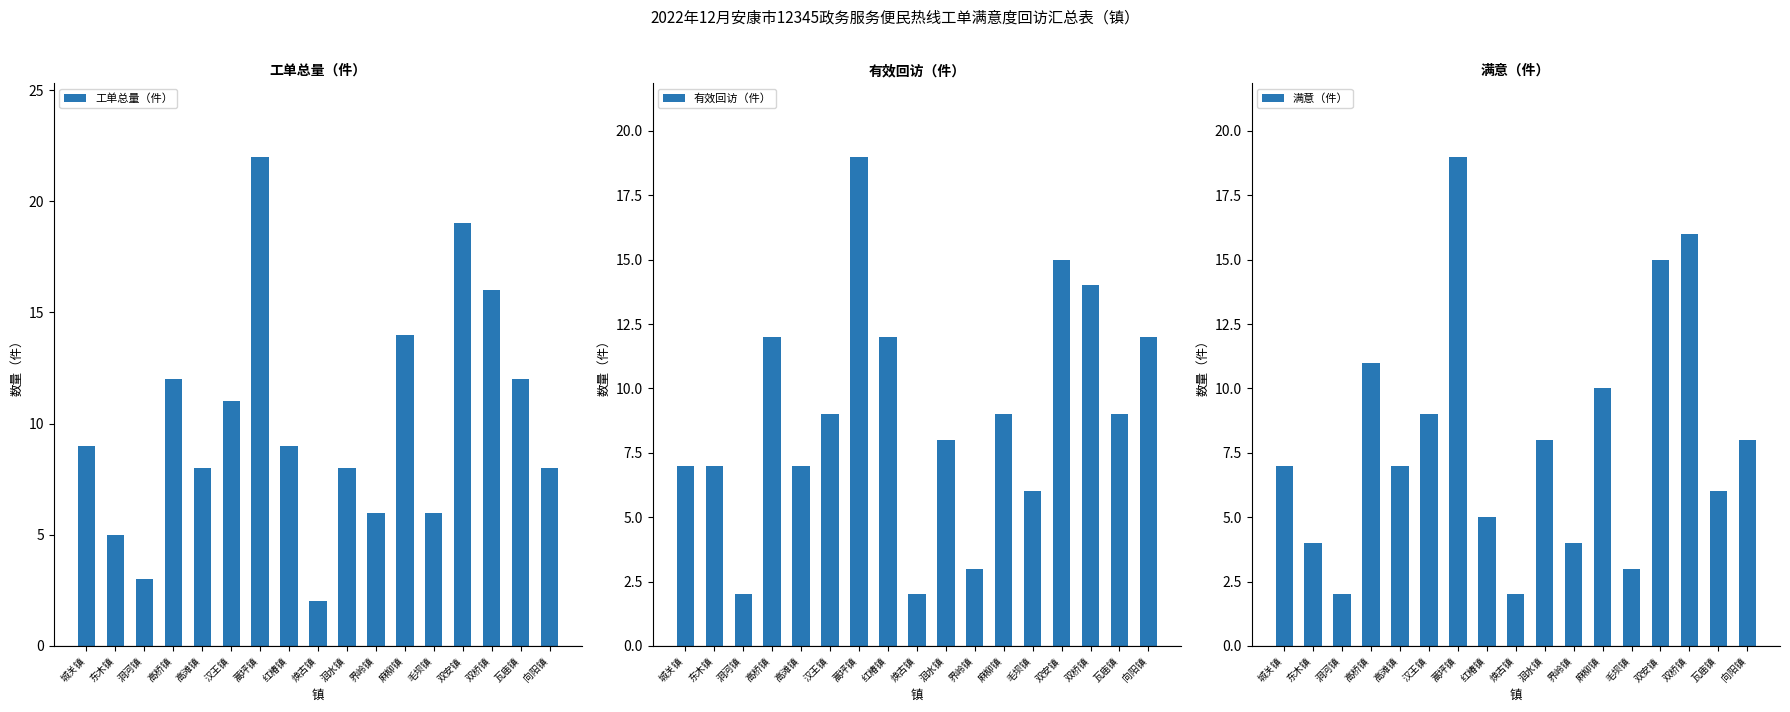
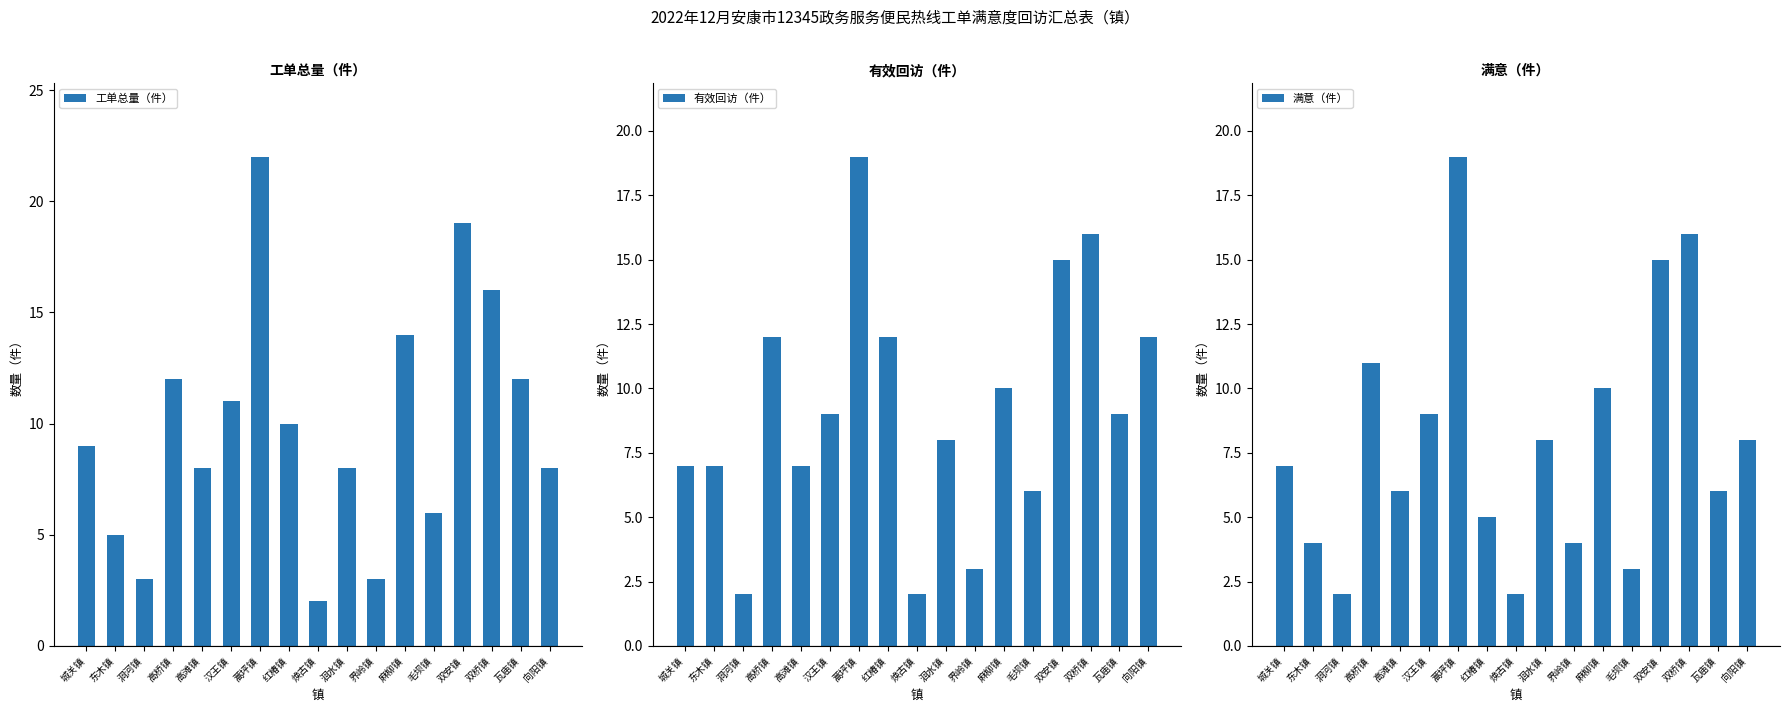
工单总量（件）, 红椿镇: 9 -> 10
工单总量（件）, 界岭镇: 6 -> 3
有效回访（件）, 麻柳镇: 9 -> 10
有效回访（件）, 双桥镇: 14 -> 16
满意（件）, 高滩镇: 7 -> 6
